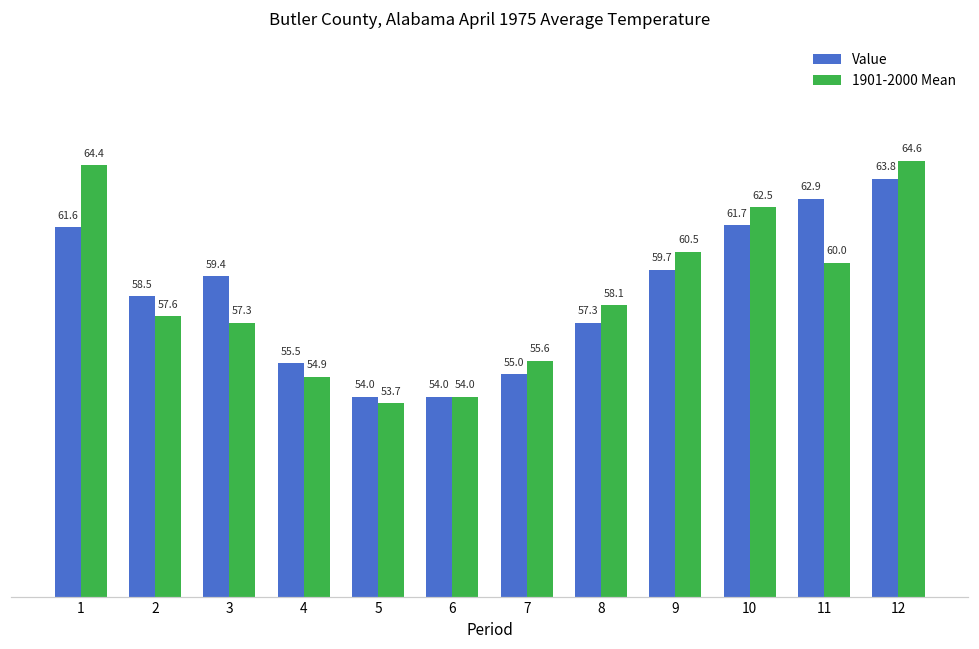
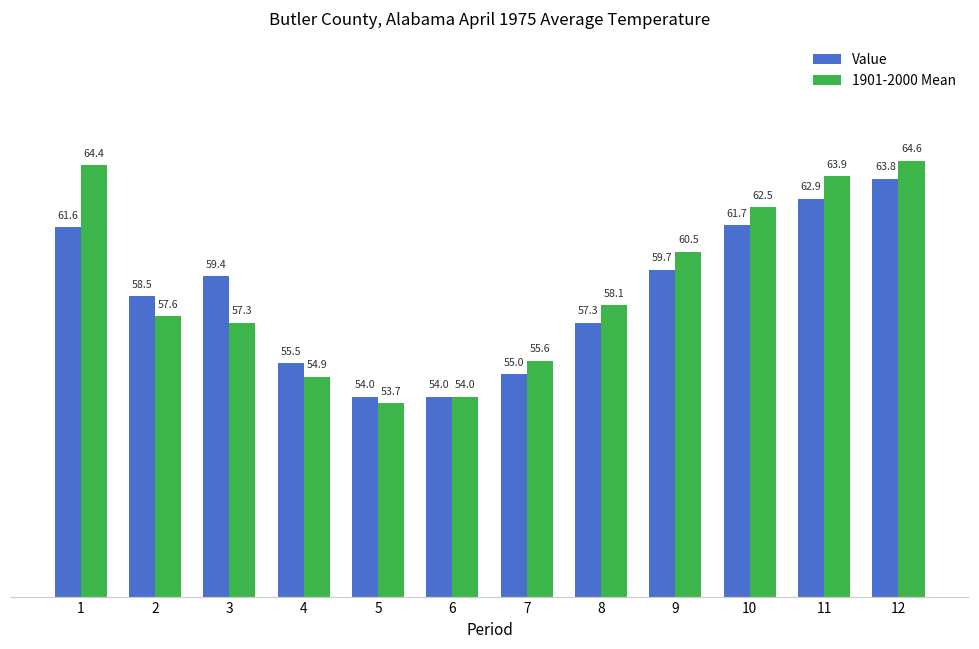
1901-2000 Mean, 11: 60.0 -> 63.9
